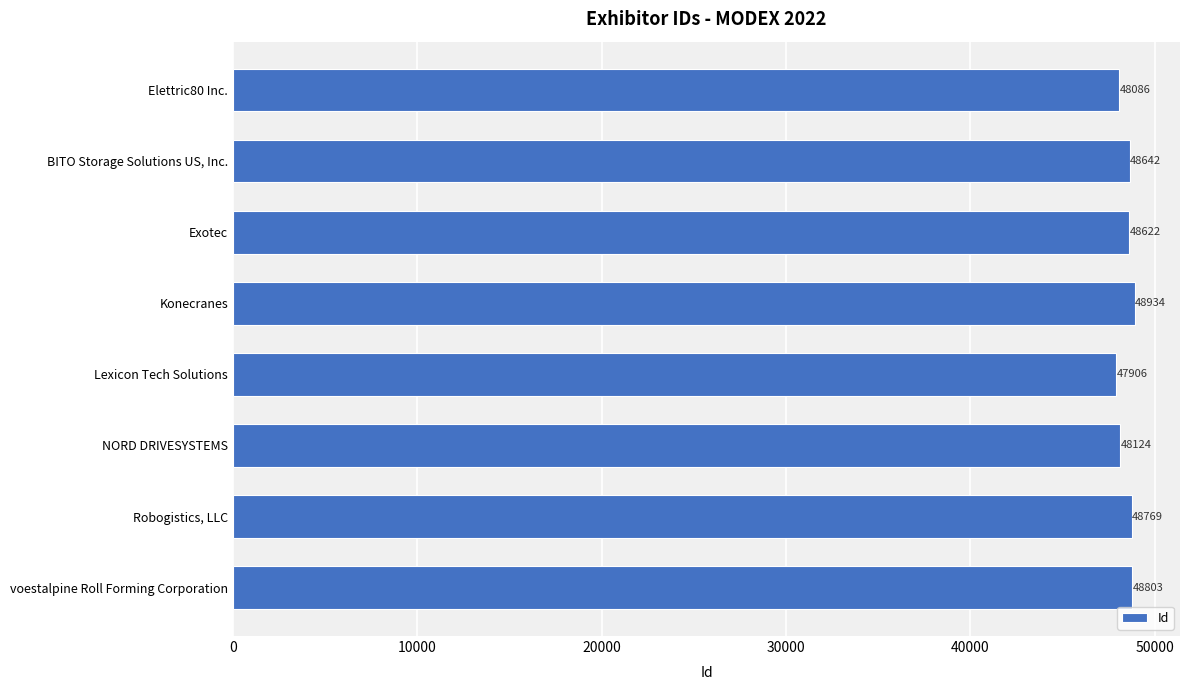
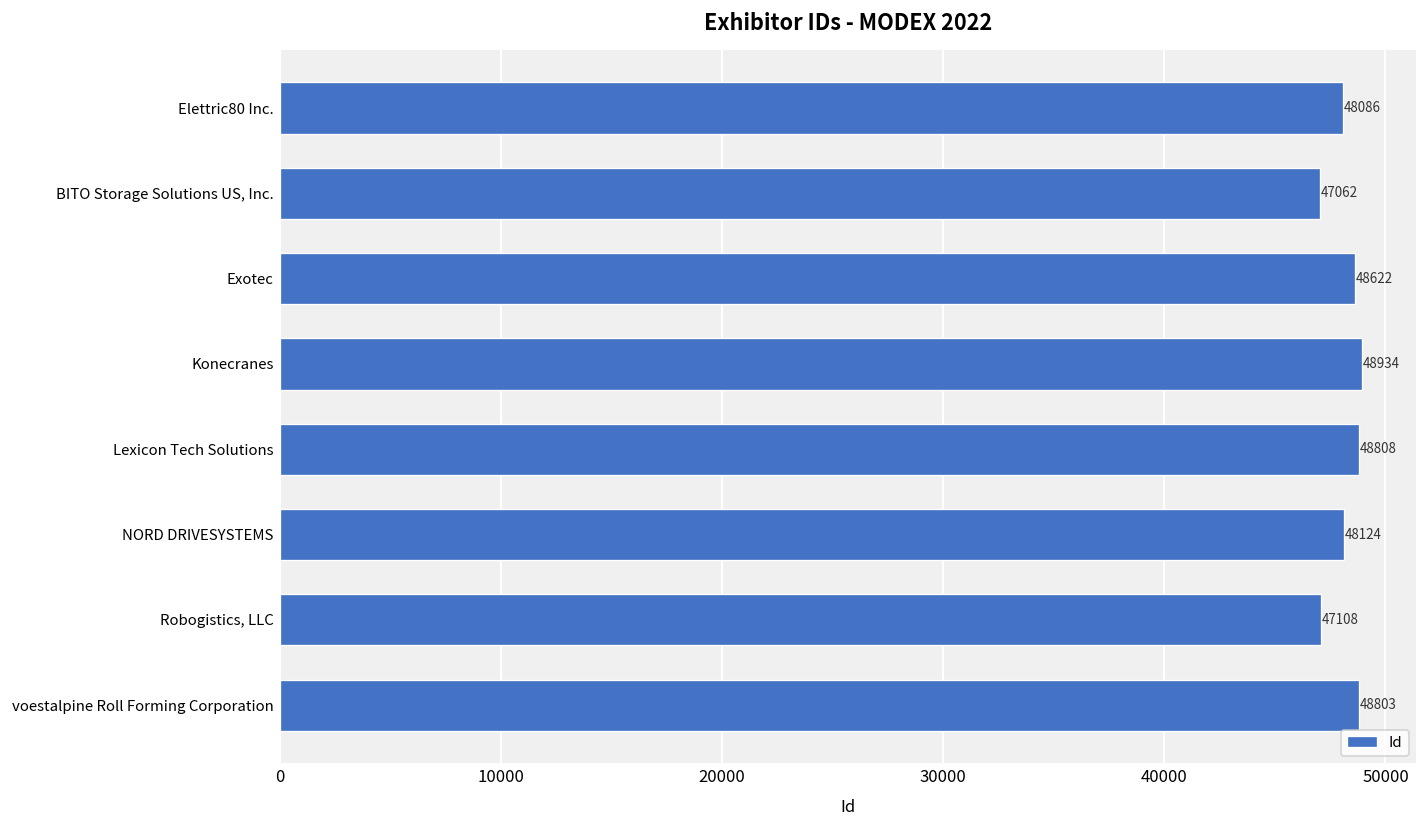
BITO Storage Solutions US, Inc.: 48642 -> 47062
Lexicon Tech Solutions: 47906 -> 48808
Robogistics, LLC: 48769 -> 47108
